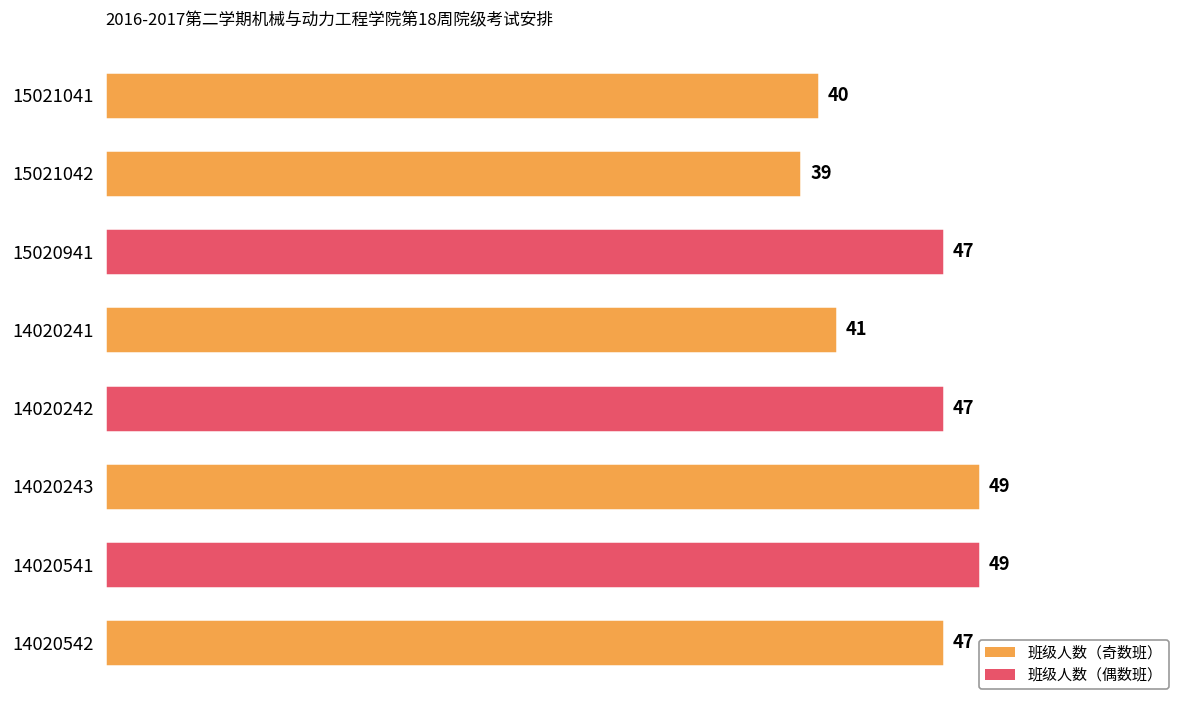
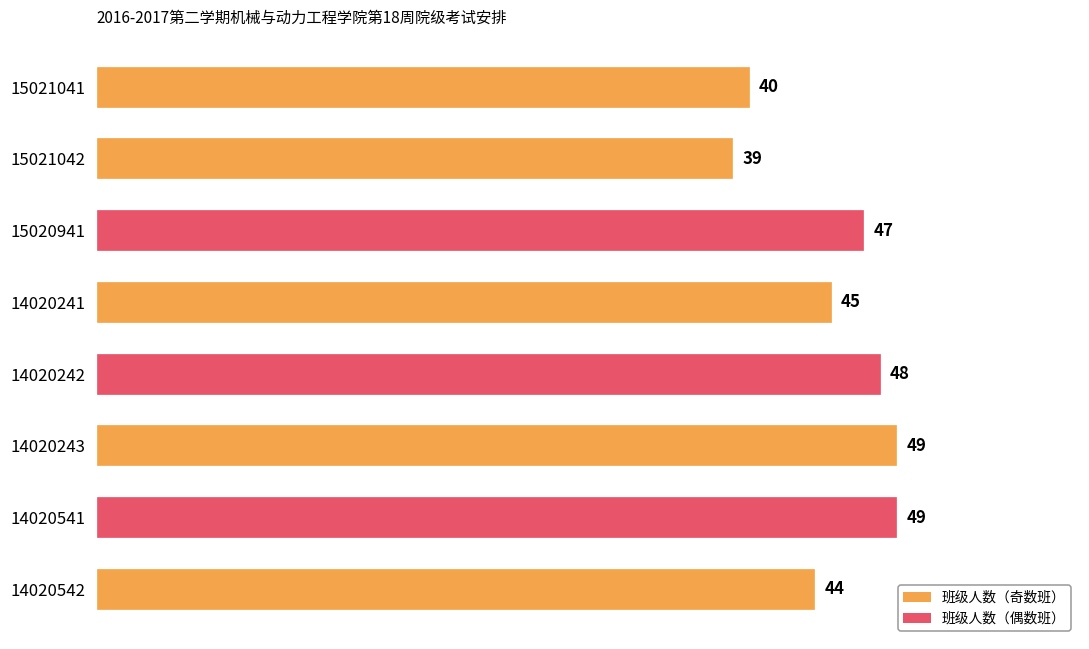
14020241: 41 -> 45
14020242: 47 -> 48
14020542: 47 -> 44
